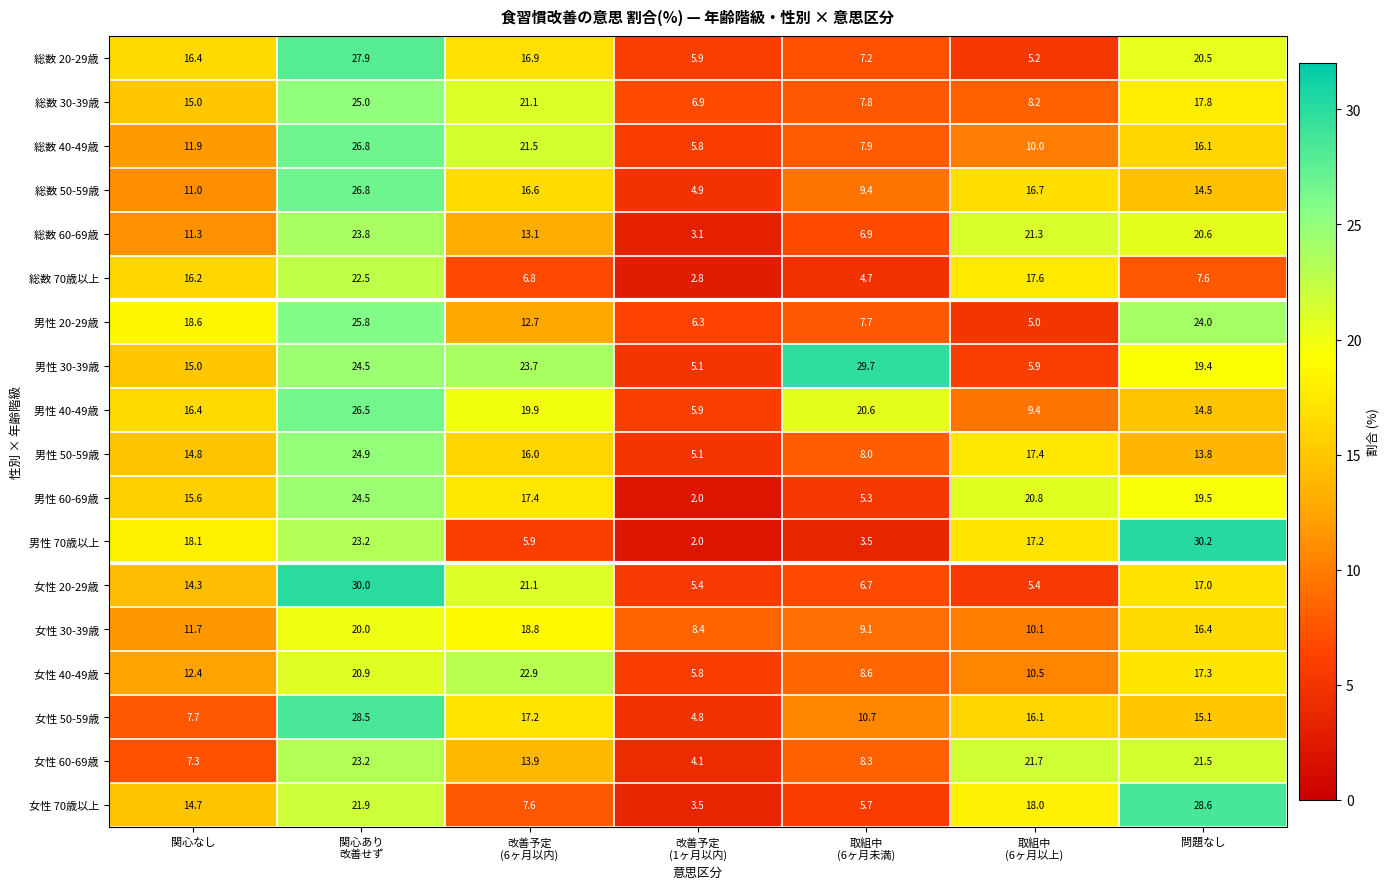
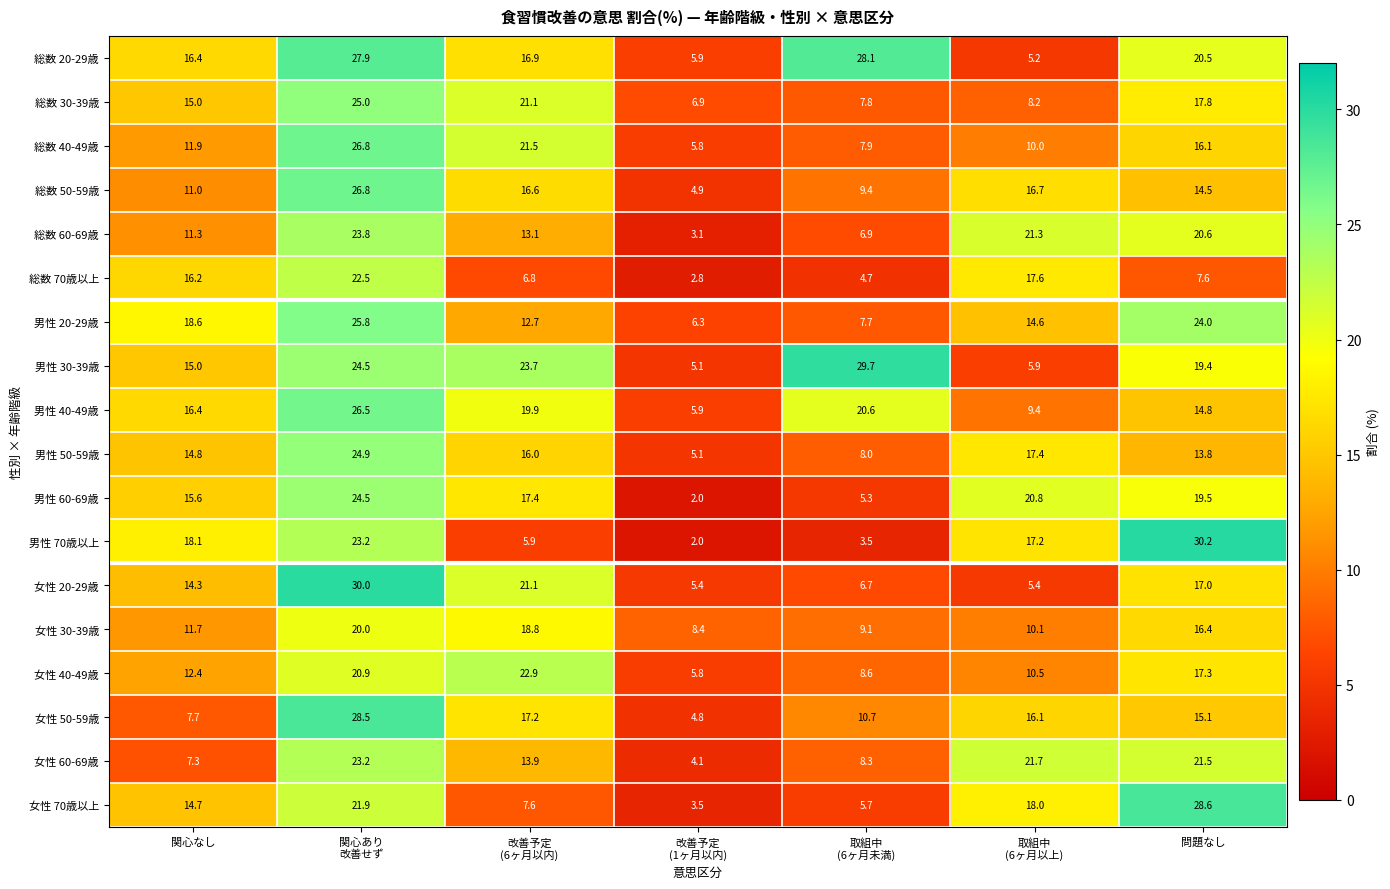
総数 20-29歳, 取組中 (6ヶ月未満): 7.2 -> 28.1
男性 20-29歳, 取組中 (6ヶ月以上): 5.0 -> 14.6
